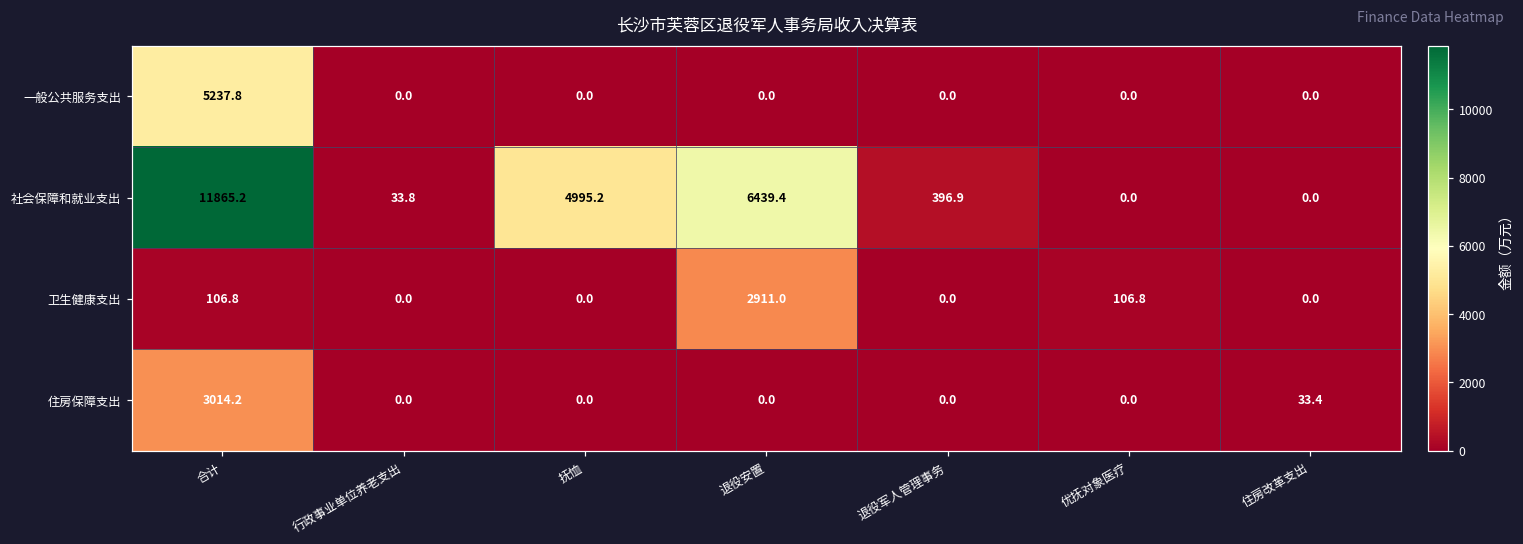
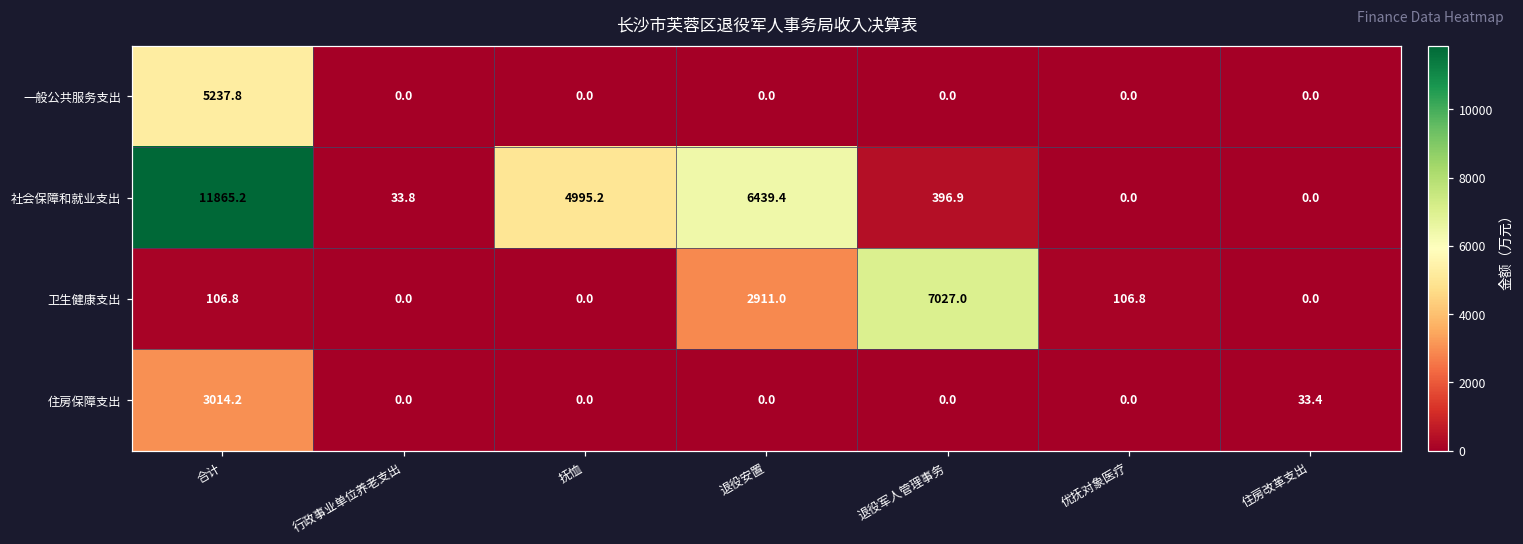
卫生健康支出, 退役军人管理事务: 0.0 -> 7027.0
